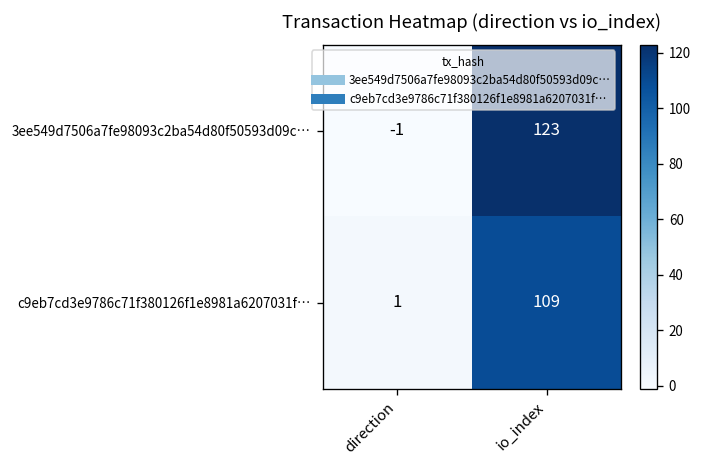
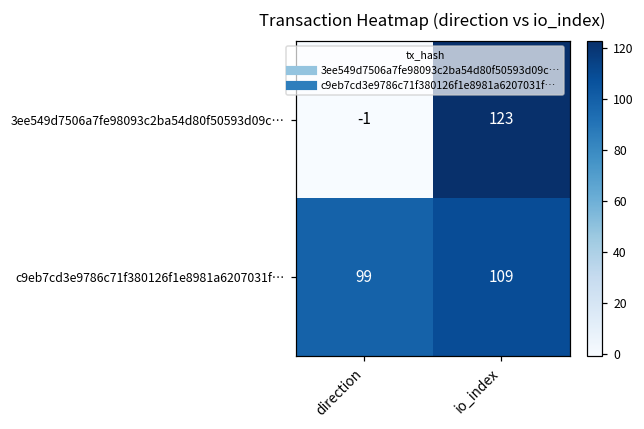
c9eb7cd3e9786c71f380126f1e8981a6207031f…, direction: 1 -> 99
